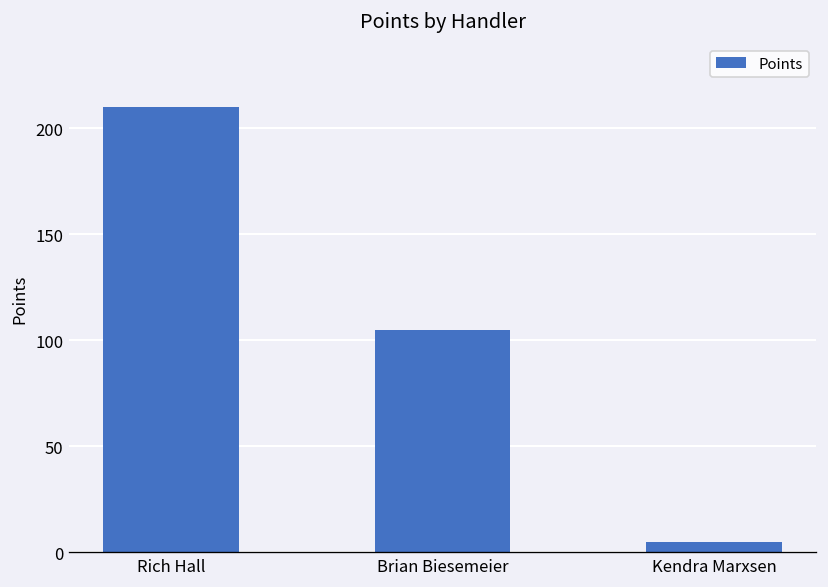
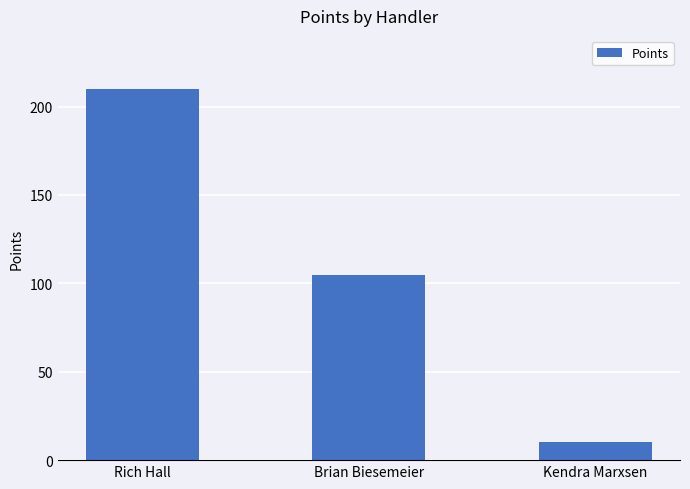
Kendra Marxsen: 5 -> 10
